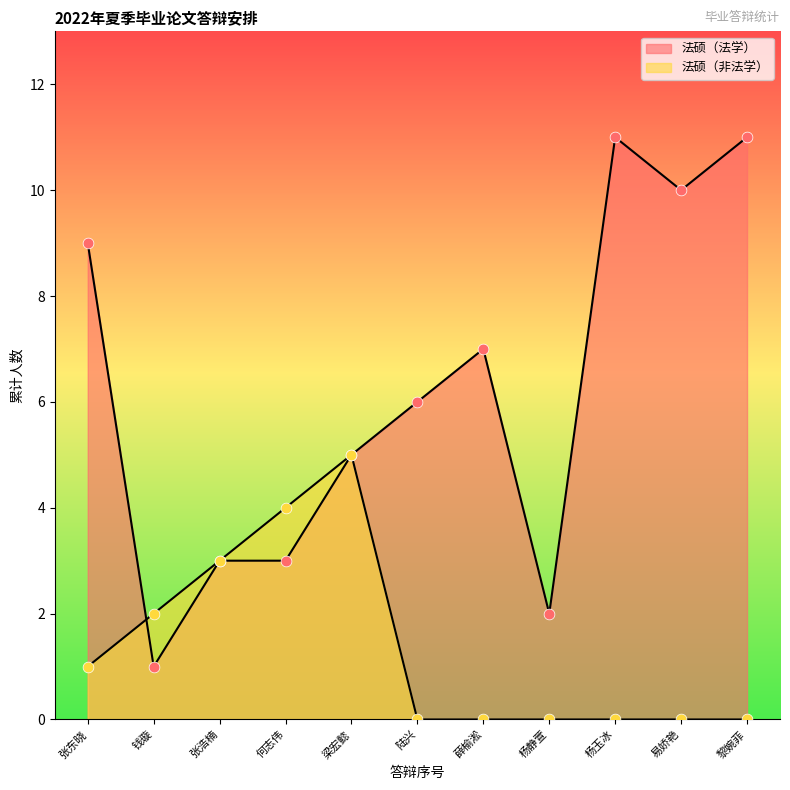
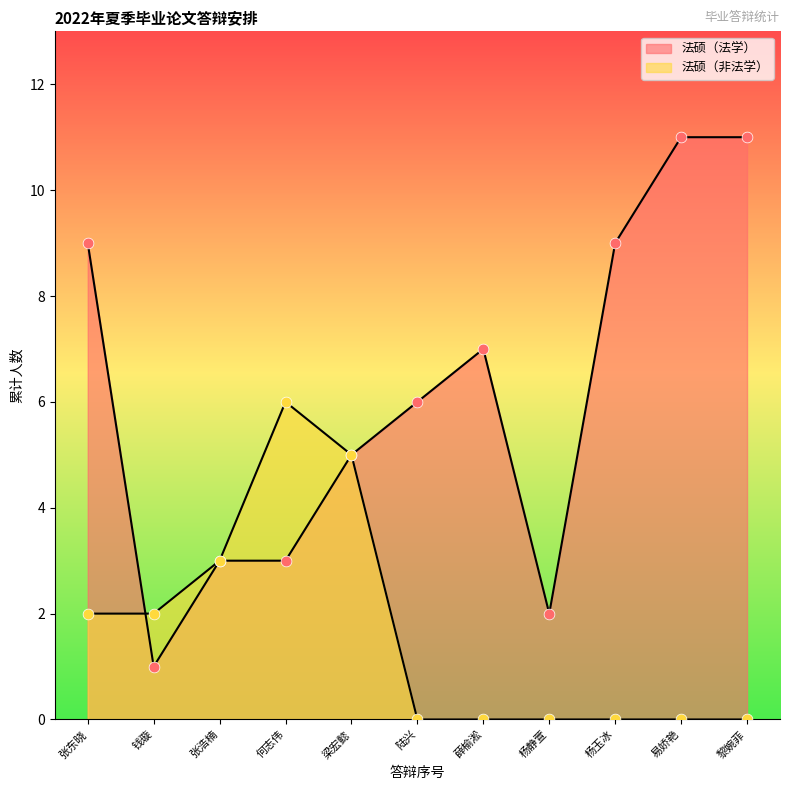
法硕（非法学）, 张东晓: 1 -> 2
法硕（非法学）, 何志伟: 4 -> 6
法硕（法学）, 杨玉冰: 11 -> 9
法硕（法学）, 易娇艳: 10 -> 11
